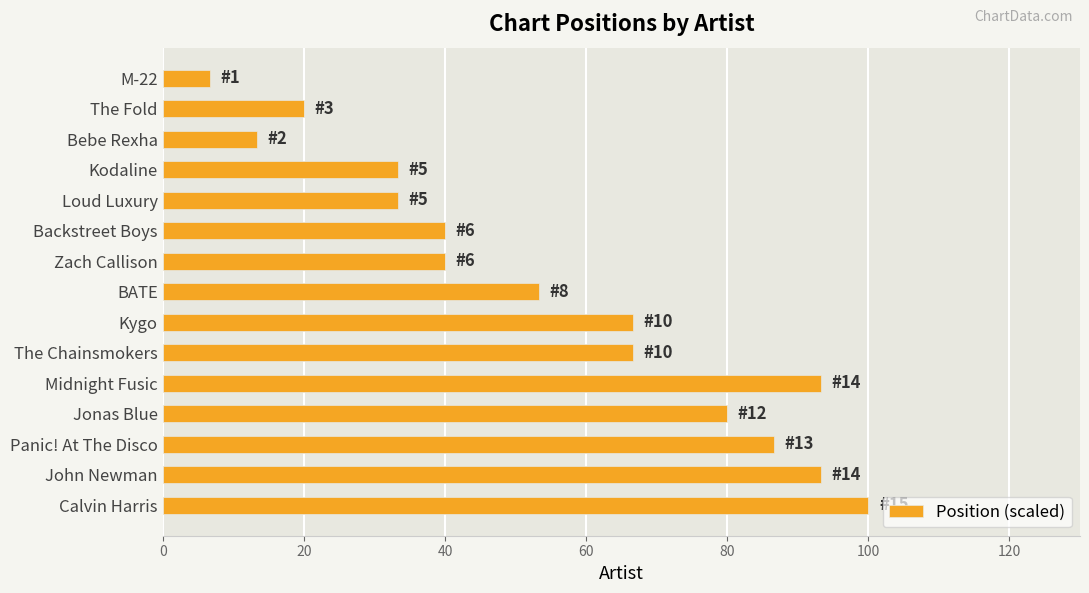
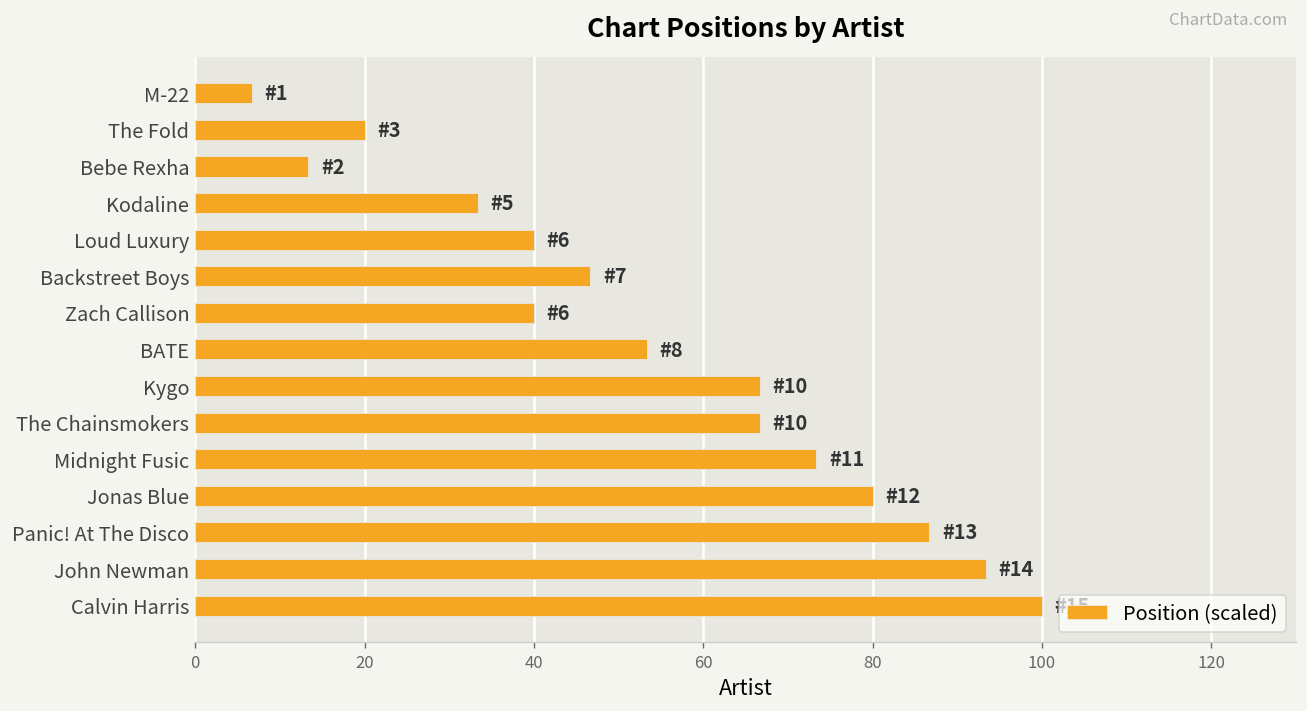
Loud Luxury: 5 -> 6
Backstreet Boys: 6 -> 7
Midnight Fusic: 14 -> 11
